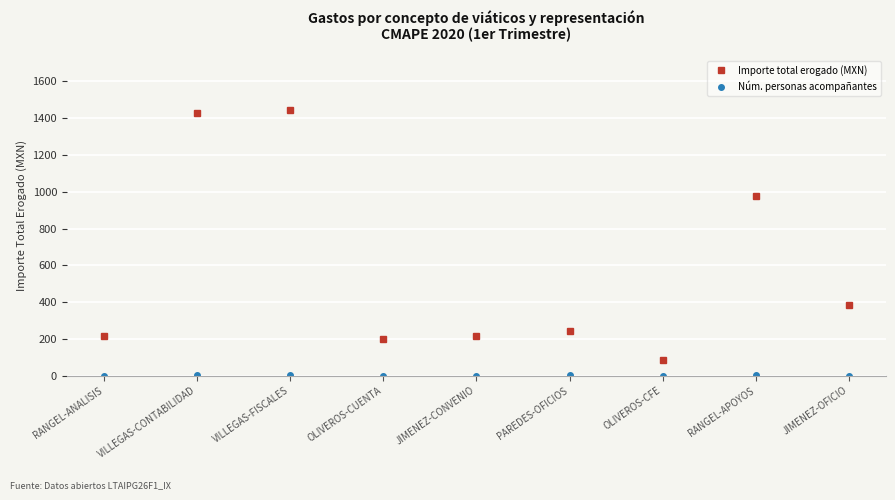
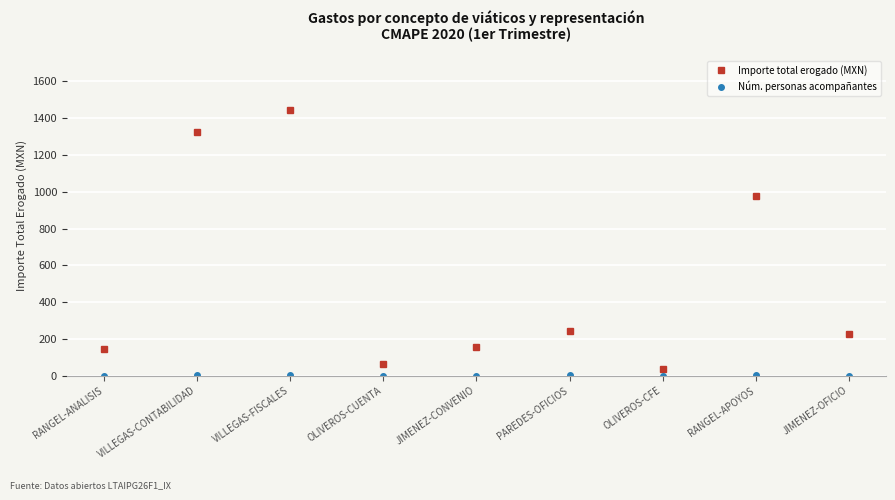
Importe total erogado (MXN), RANGEL-ANALISIS: 210 -> 150
Importe total erogado (MXN), VILLEGAS-CONTABILIDAD: 1430 -> 1330
Importe total erogado (MXN), OLIVEROS-CUENTA: 200 -> 70
Importe total erogado (MXN), JIMENEZ-CONVENIO: 220 -> 160
Importe total erogado (MXN), OLIVEROS-CFE: 80 -> 40
Importe total erogado (MXN), JIMENEZ-OFICIO: 380 -> 230
